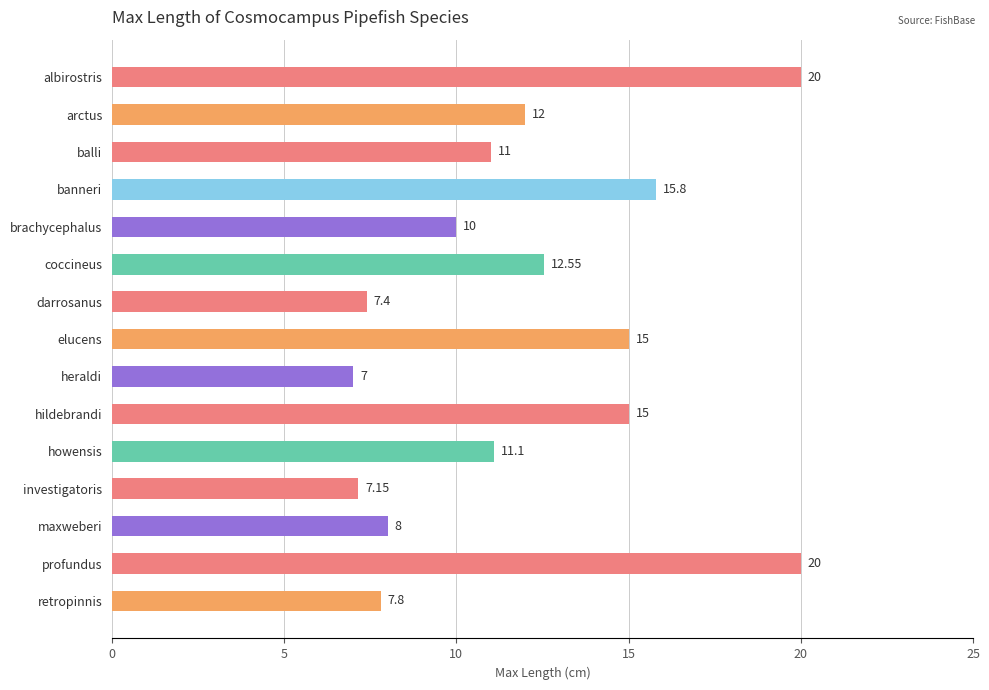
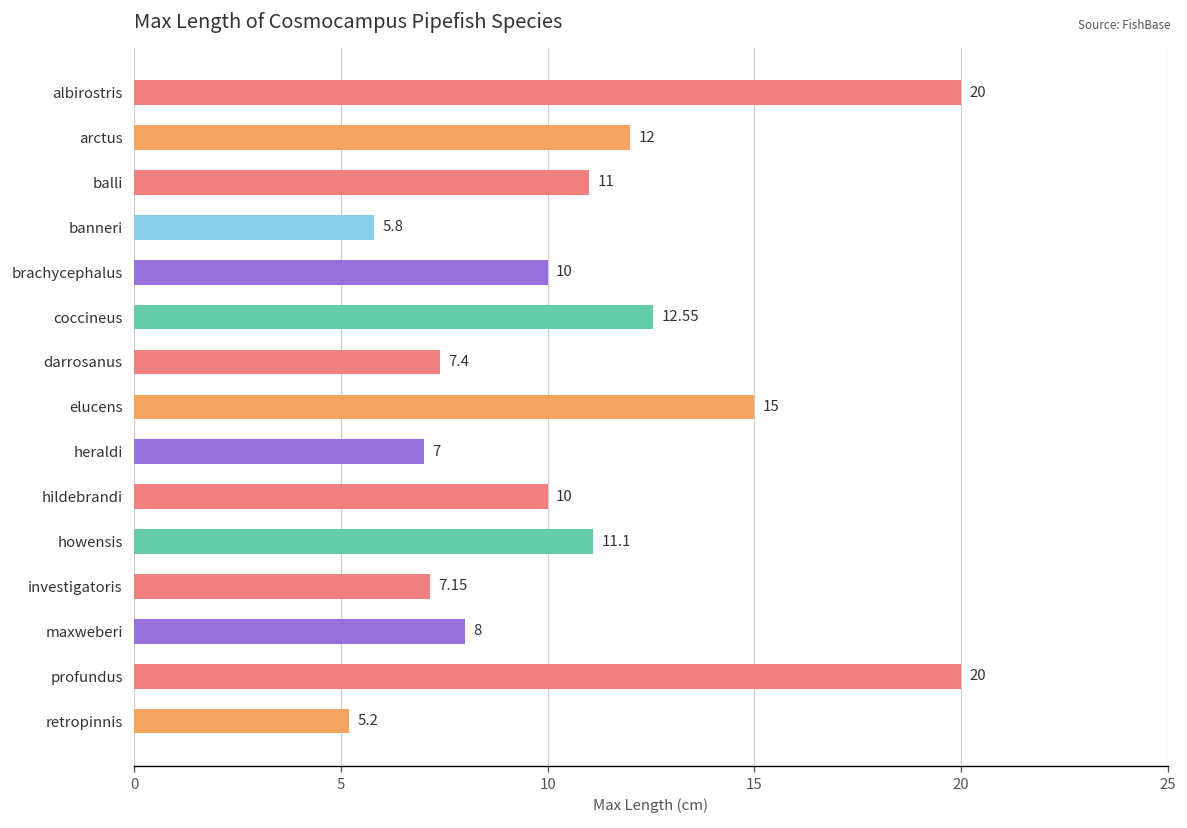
banneri: 15.8 -> 5.8
hildebrandi: 15 -> 10
retropinnis: 7.8 -> 5.2
